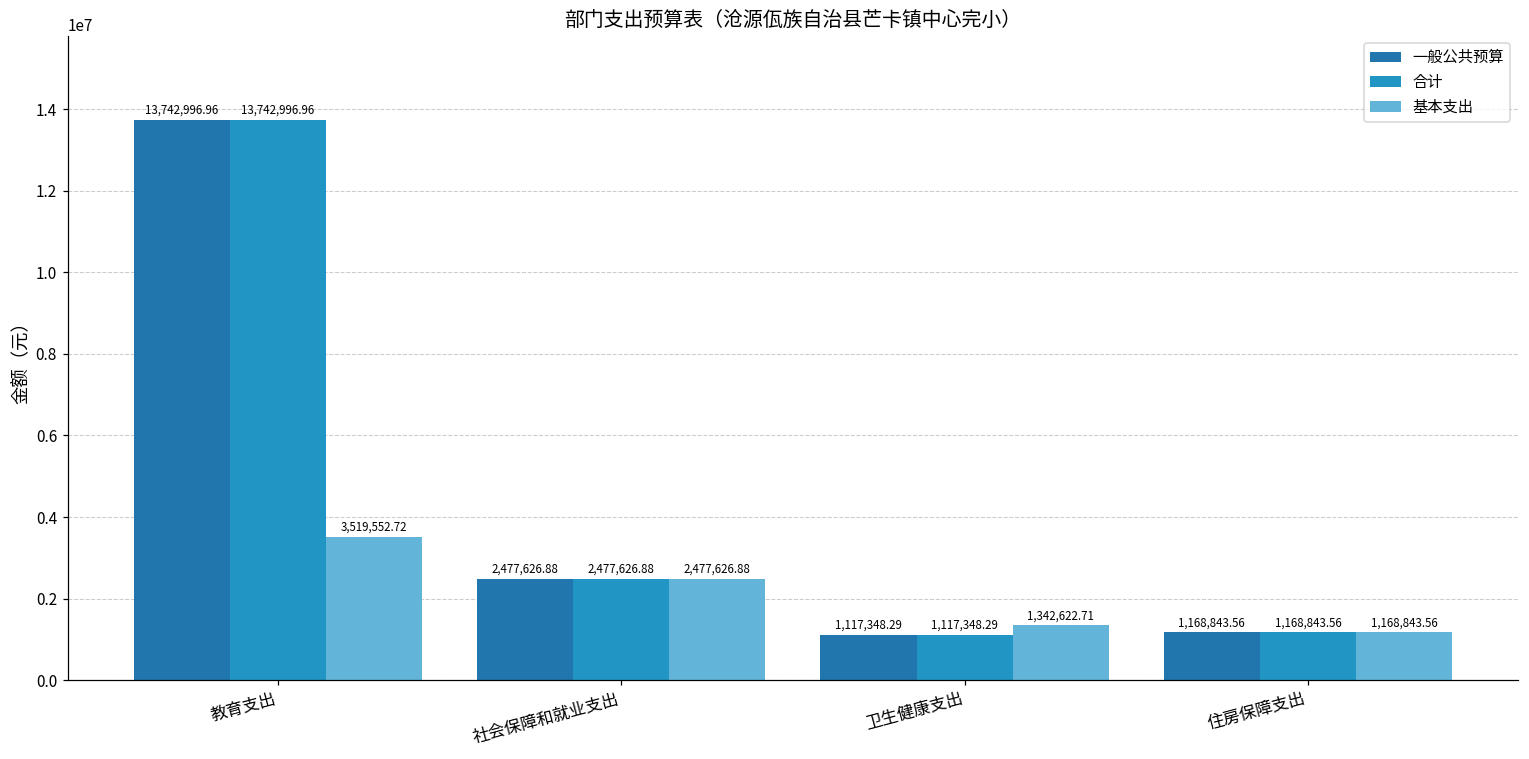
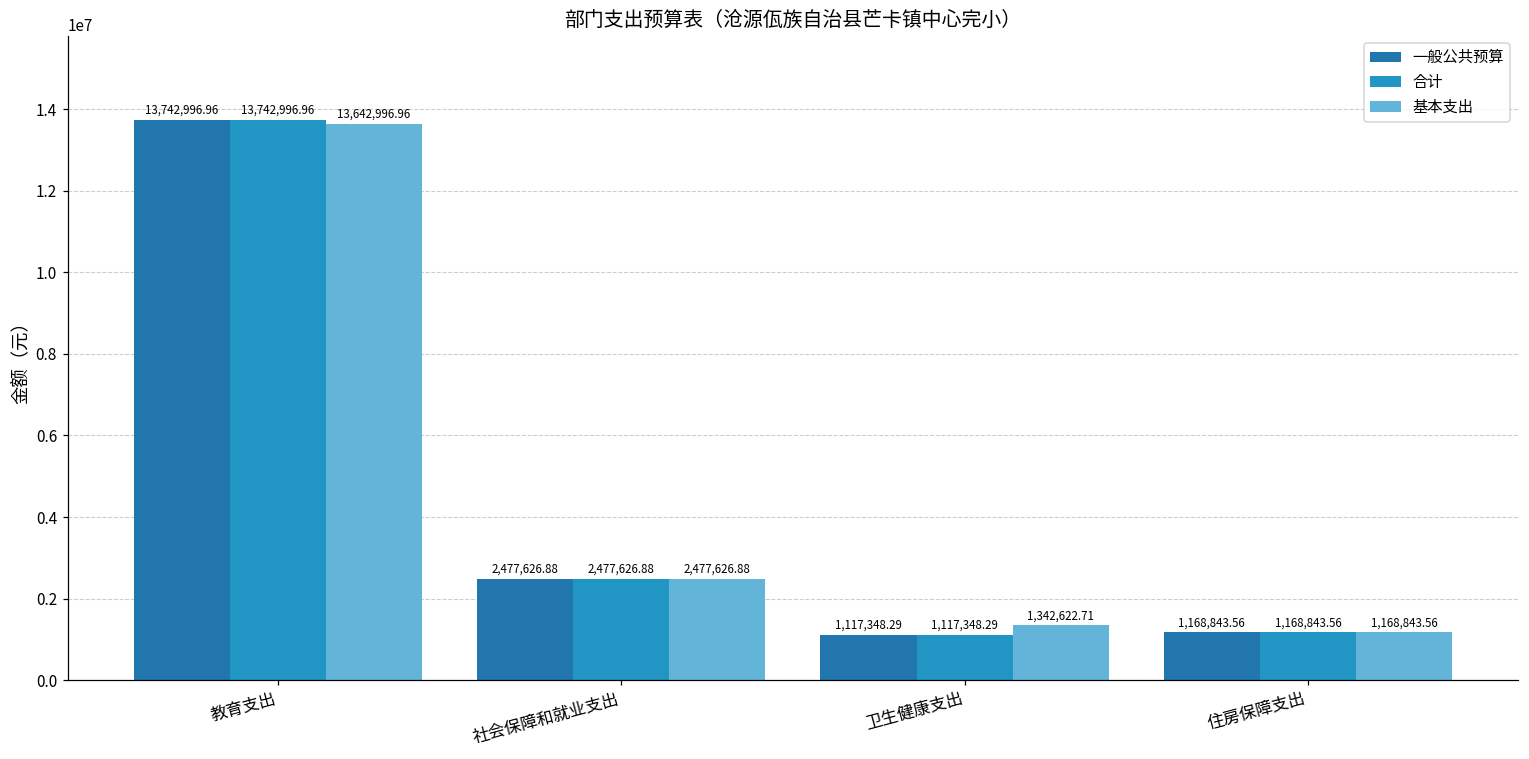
基本支出, 教育支出: 3,519,552.72 -> 13,642,996.96
